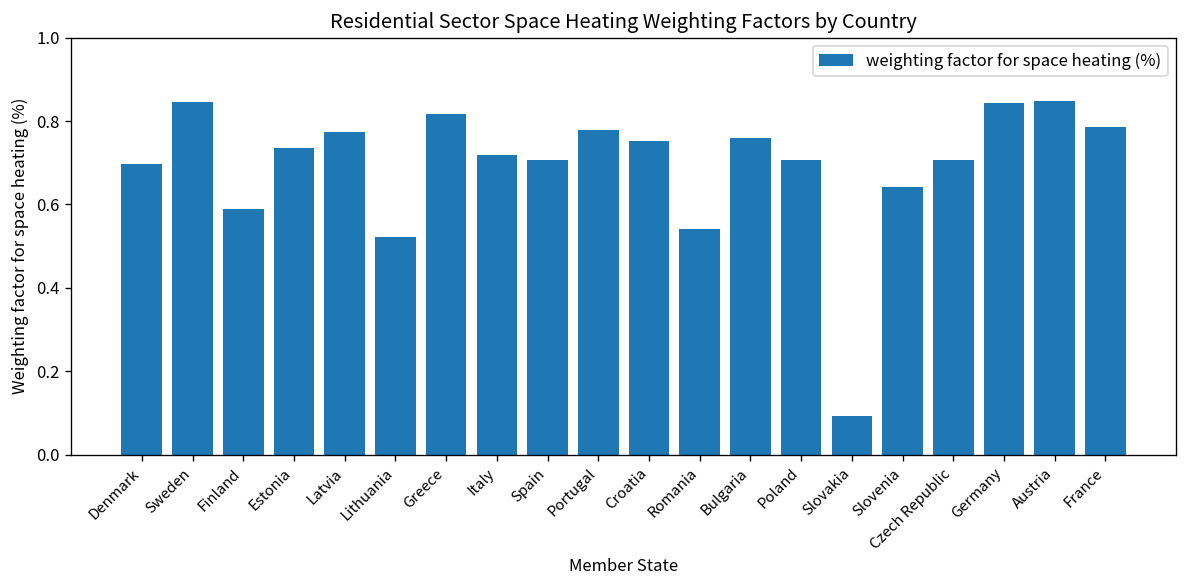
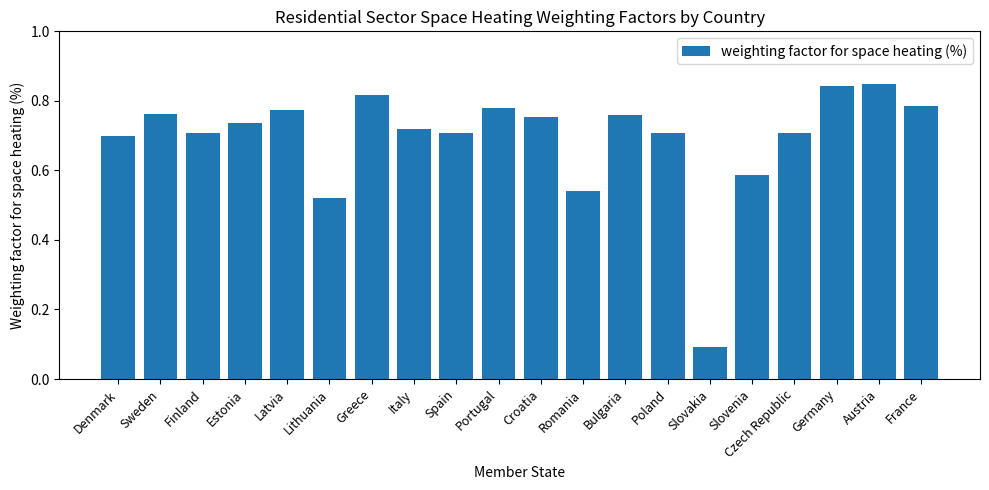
Sweden: 0.85 -> 0.76
Finland: 0.59 -> 0.71
Slovenia: 0.64 -> 0.59
